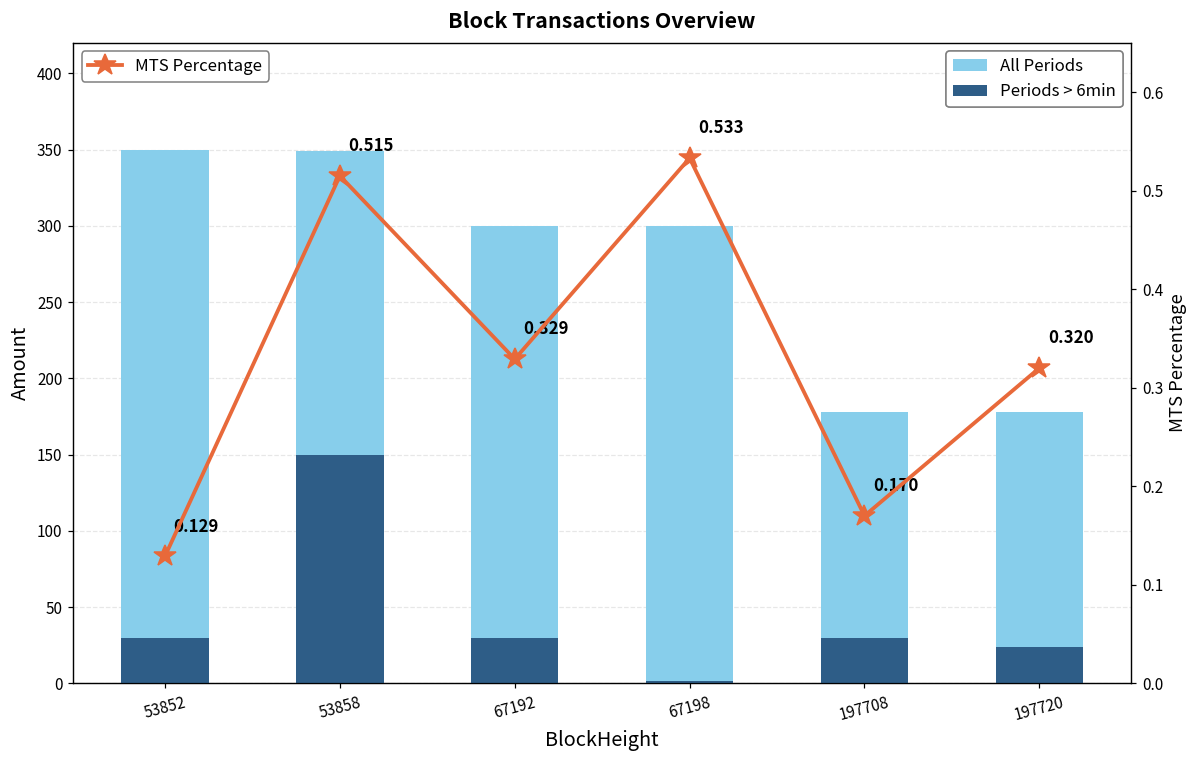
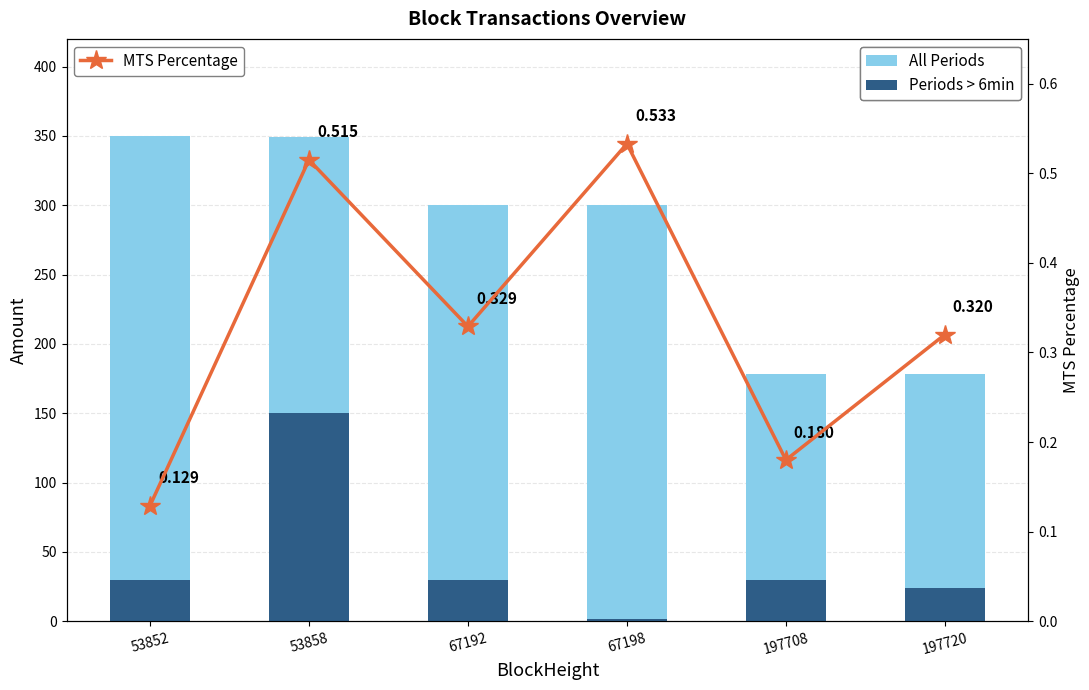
MTS Percentage, 197708: 0.170 -> 0.180
